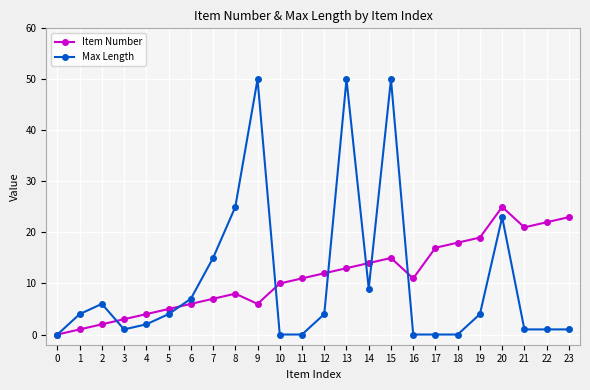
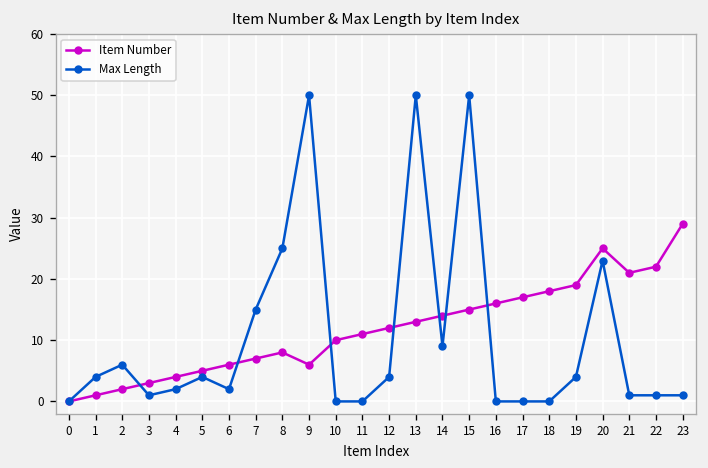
Max Length, 6: 7 -> 2
Item Number, 16: 11 -> 16
Item Number, 23: 23 -> 29
